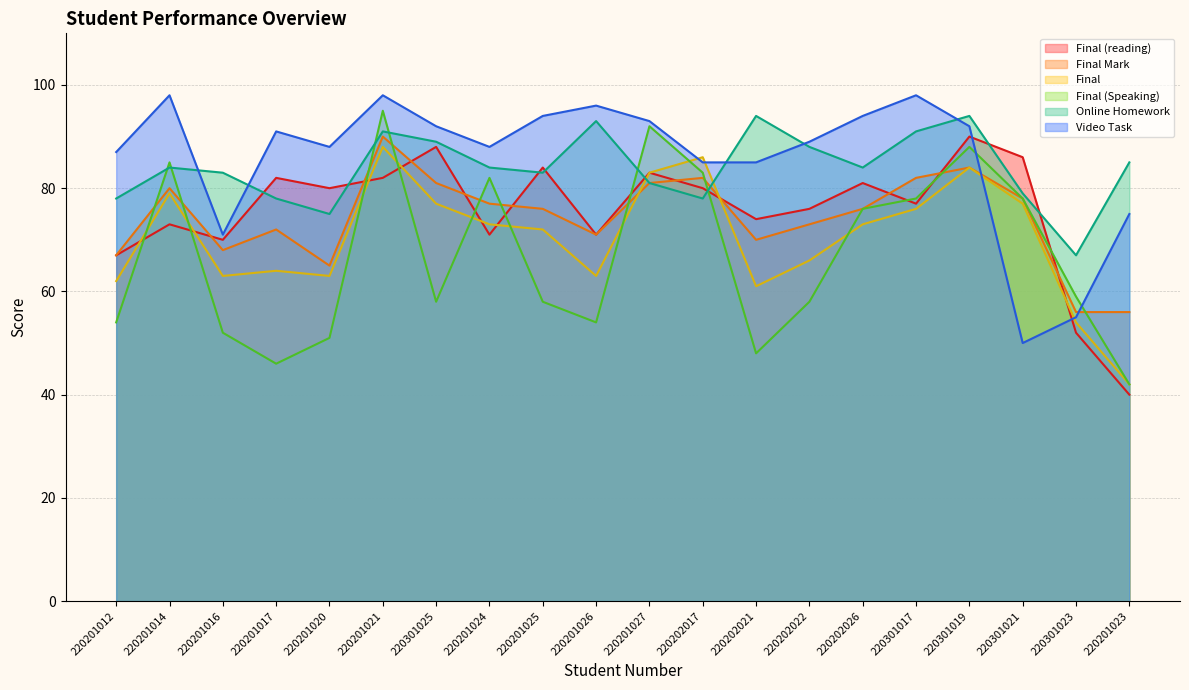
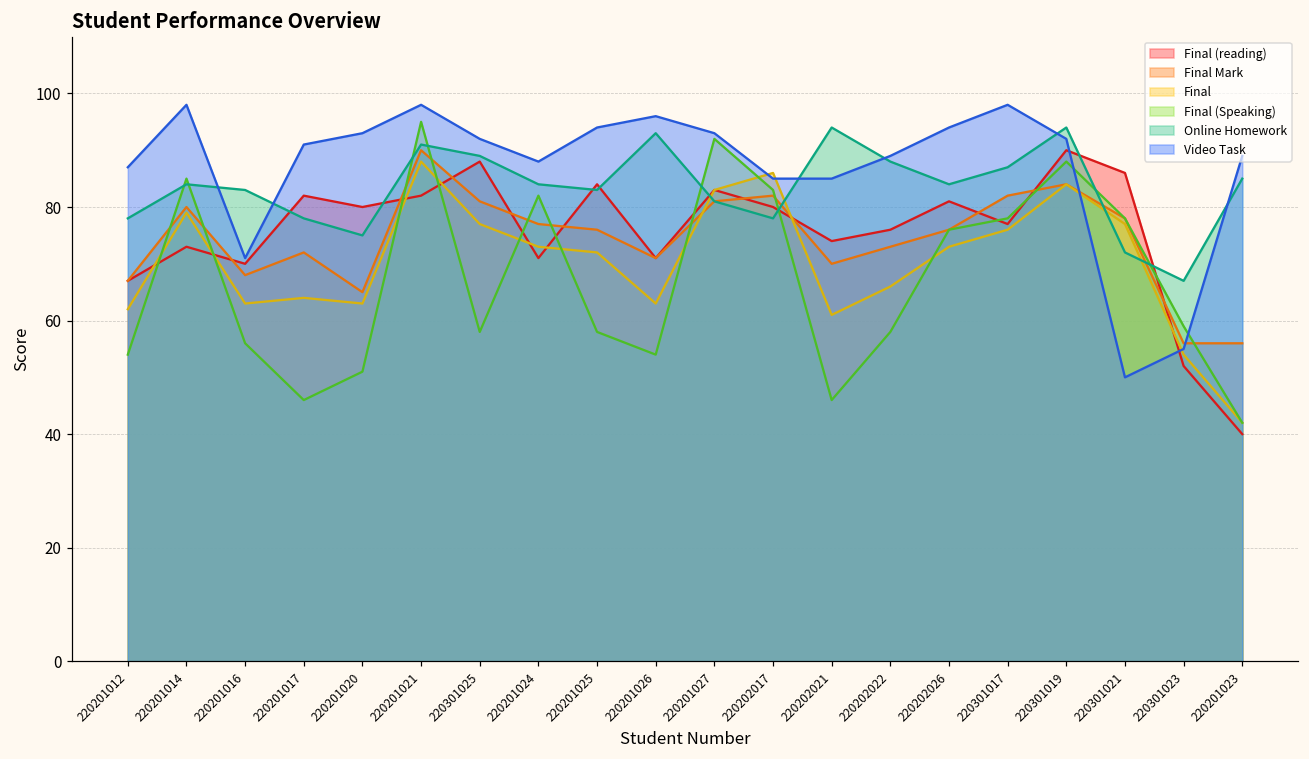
Final (Speaking), 220201016: 52 -> 56
Video Task, 220201020: 88 -> 93
Final (Speaking), 220202021: 48 -> 46
Online Homework, 220301017: 91 -> 87
Online Homework, 220301021: 79 -> 72
Video Task, 220201023: 75 -> 89
